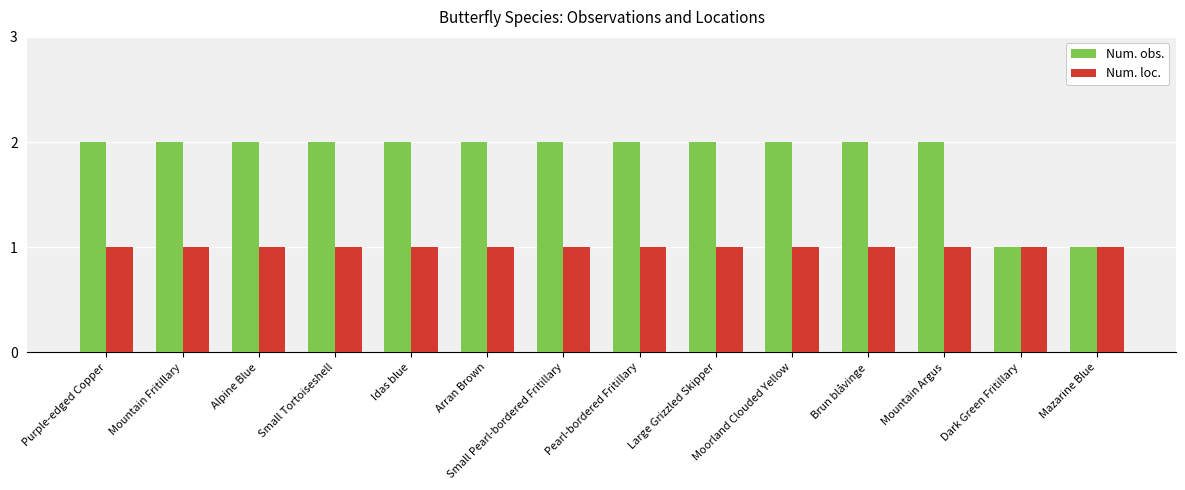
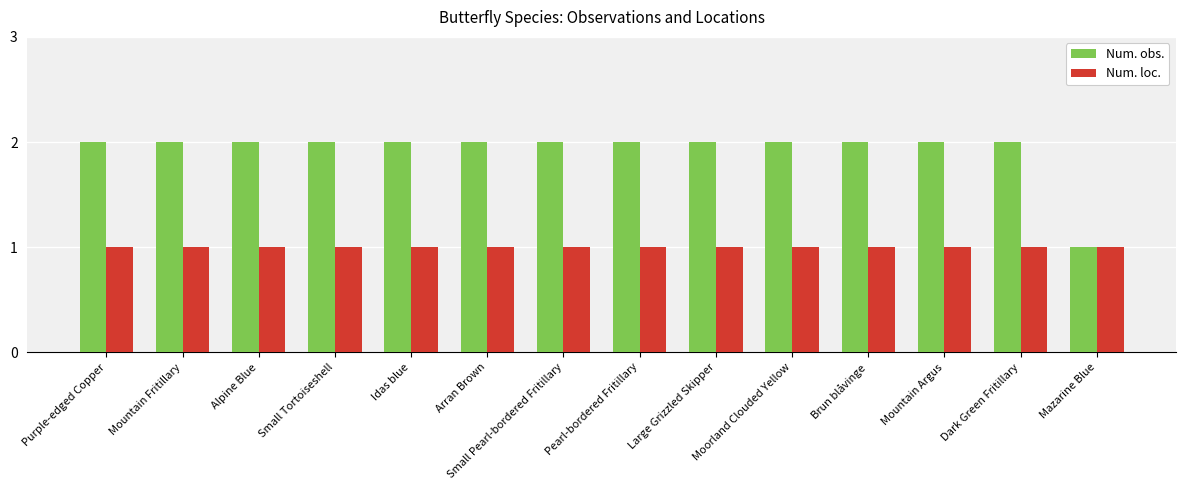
Num. obs., Dark Green Fritillary: 1 -> 2
